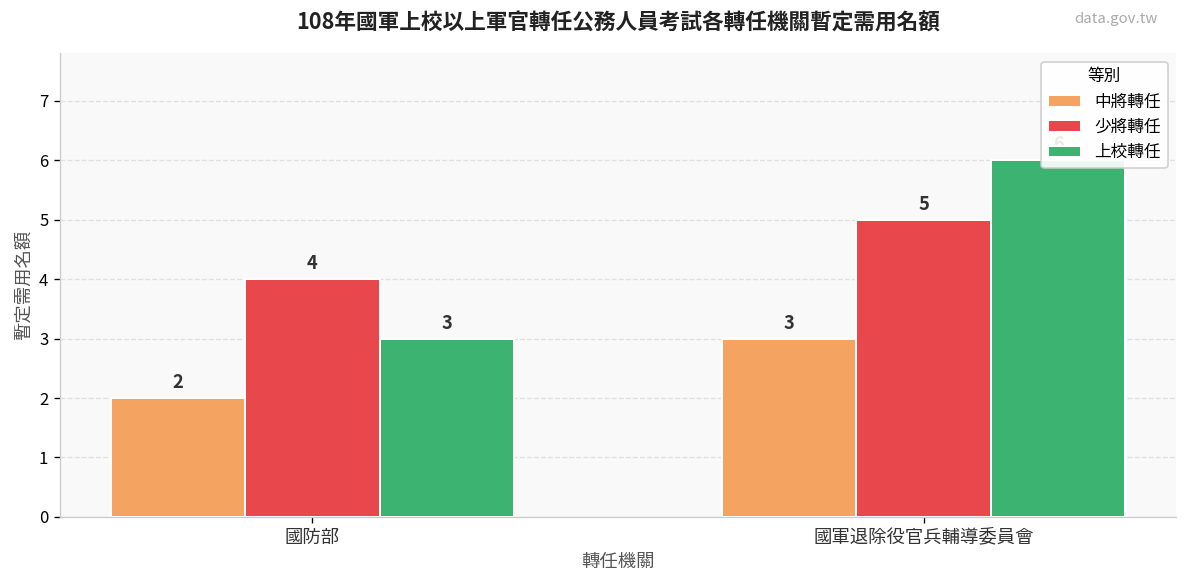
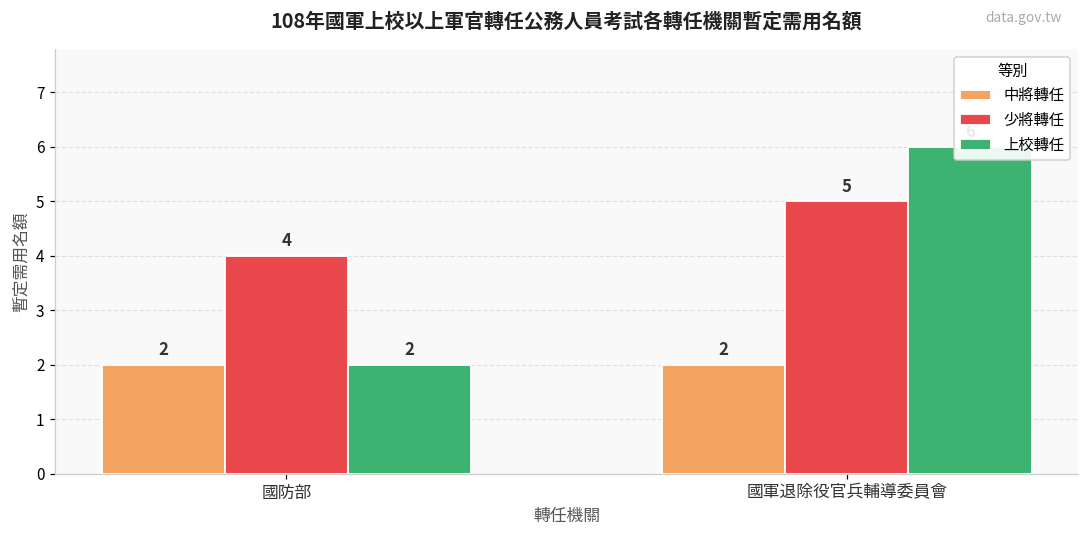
上校轉任, 國防部: 3 -> 2
中將轉任, 國軍退除役官兵輔導委員會: 3 -> 2
